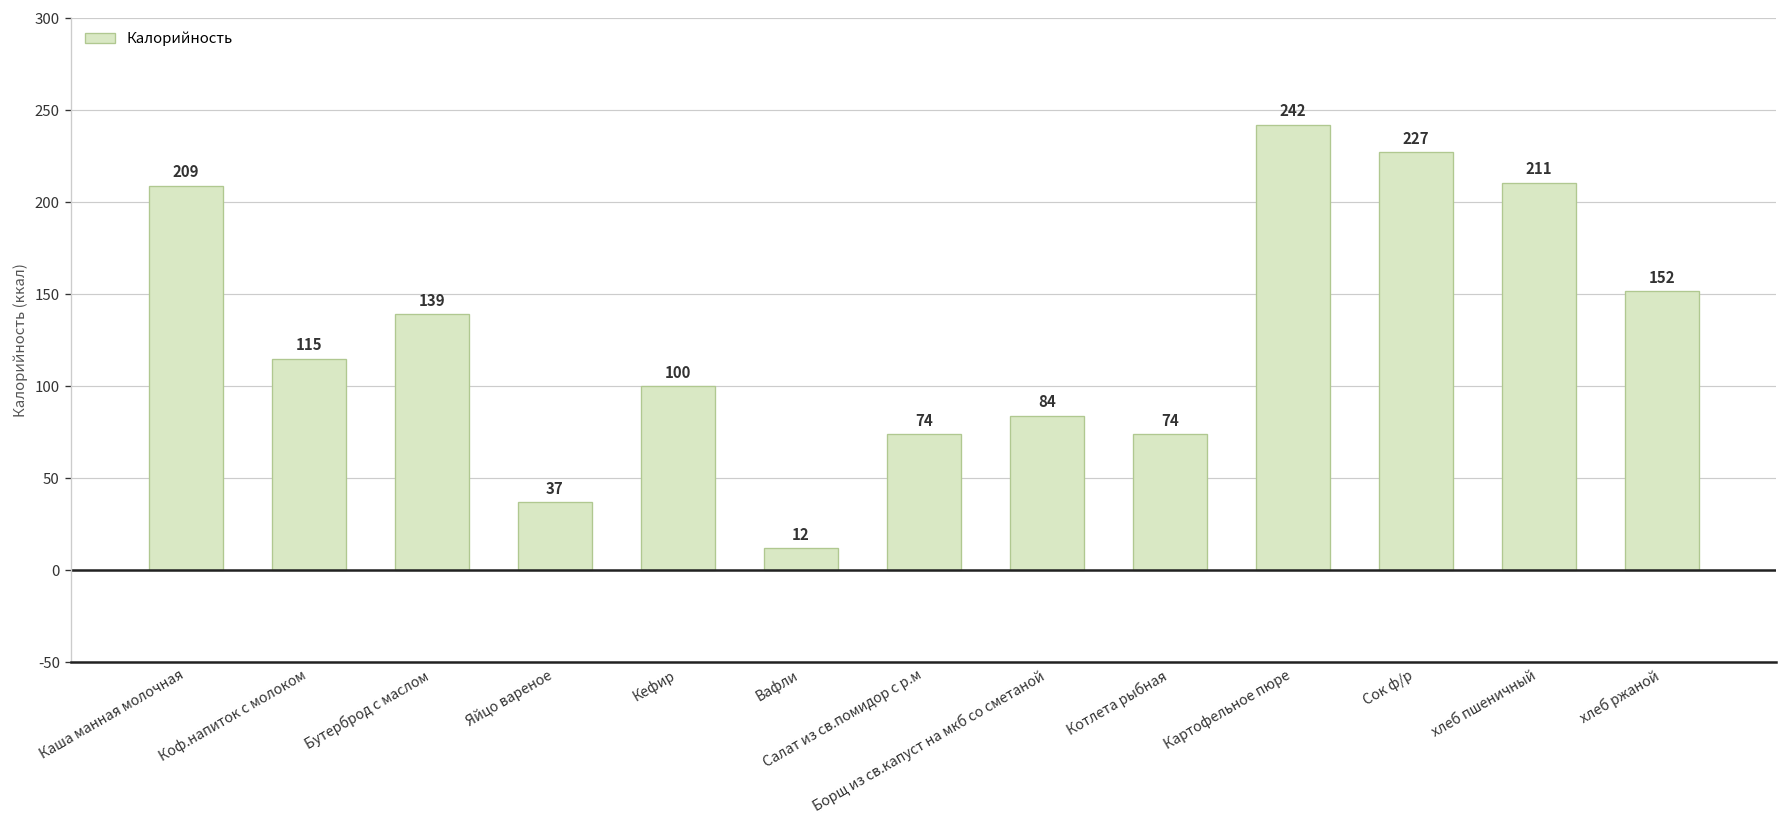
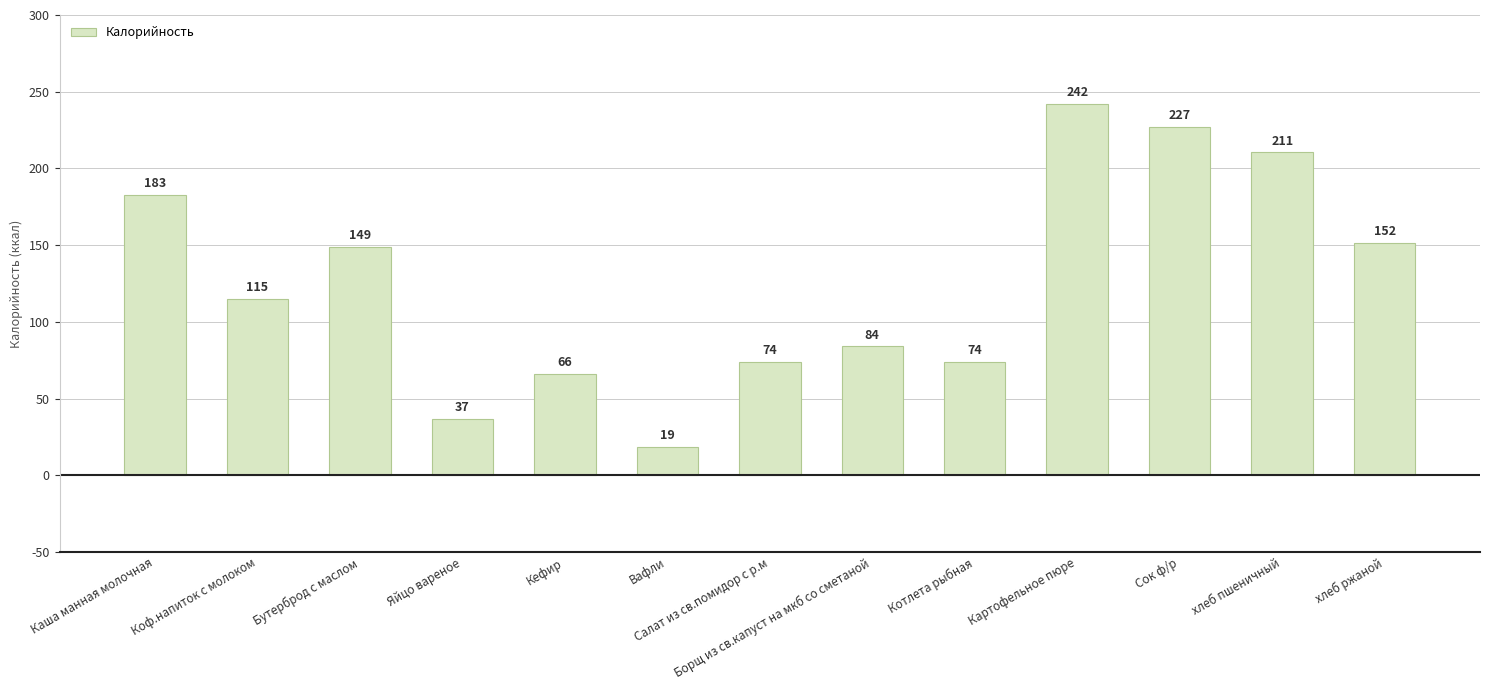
Каша манная молочная: 209 -> 183
Бутерброд с маслом: 139 -> 149
Кефир: 100 -> 66
Вафли: 12 -> 19
